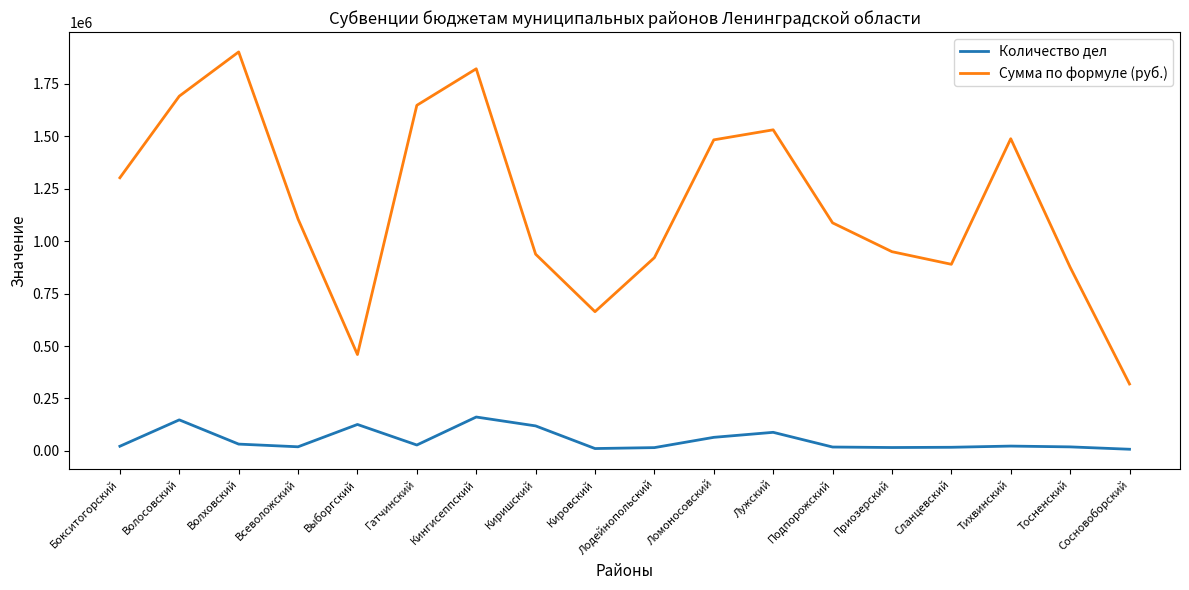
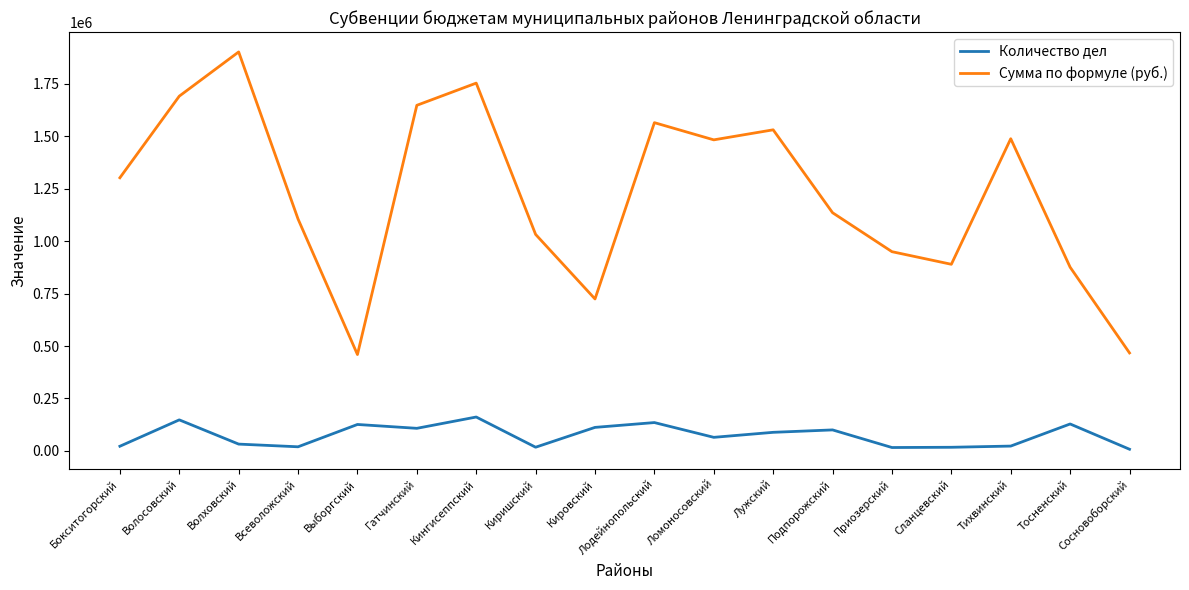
Количество дел, Гатчинский: 30000 -> 110000
Сумма по формуле (руб.), Кингисеппский: 1820000 -> 1750000
Количество дел, Киришский: 120000 -> 20000
Сумма по формуле (руб.), Киришский: 940000 -> 1030000
Количество дел, Кировский: 10000 -> 110000
Сумма по формуле (руб.), Кировский: 660000 -> 720000
Количество дел, Лодейнопольский: 20000 -> 140000
Сумма по формуле (руб.), Лодейнопольский: 920000 -> 1560000
Количество дел, Подпорожский: 20000 -> 100000
Сумма по формуле (руб.), Подпорожский: 1090000 -> 1140000
Количество дел, Тосненский: 20000 -> 130000
Сумма по формуле (руб.), Сосновоборский: 320000 -> 470000
